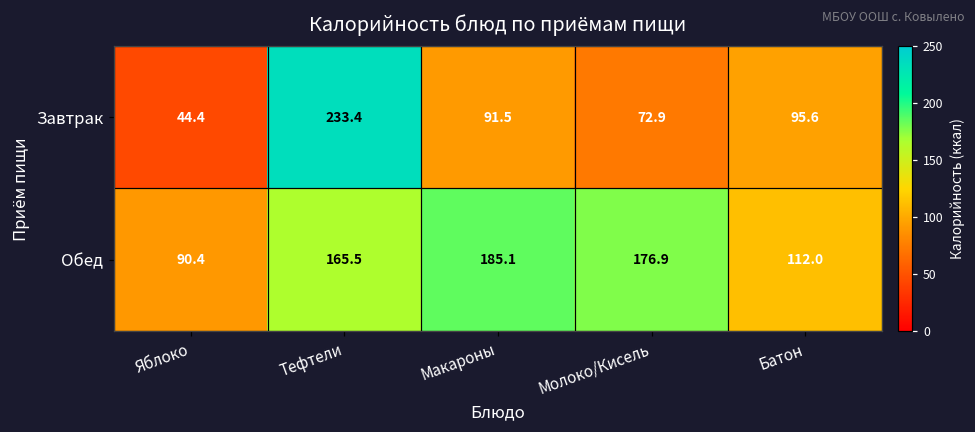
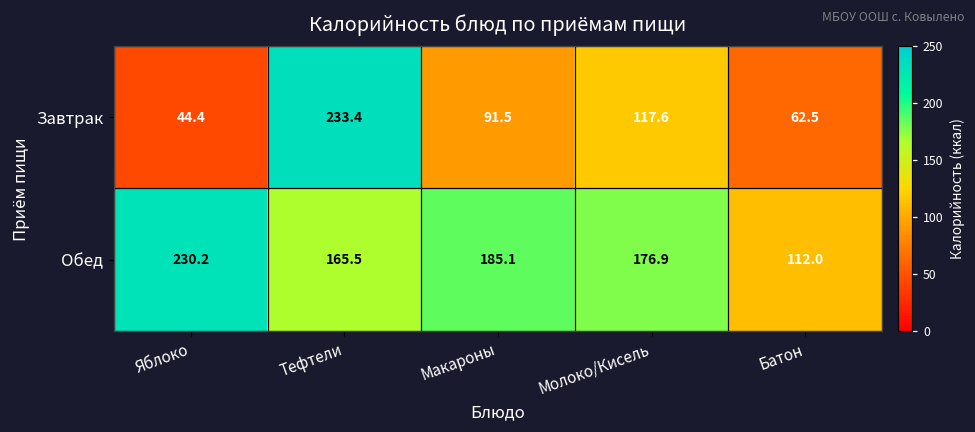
Завтрак, Молоко/Кисель: 72.9 -> 117.6
Завтрак, Батон: 95.6 -> 62.5
Обед, Яблоко: 90.4 -> 230.2
